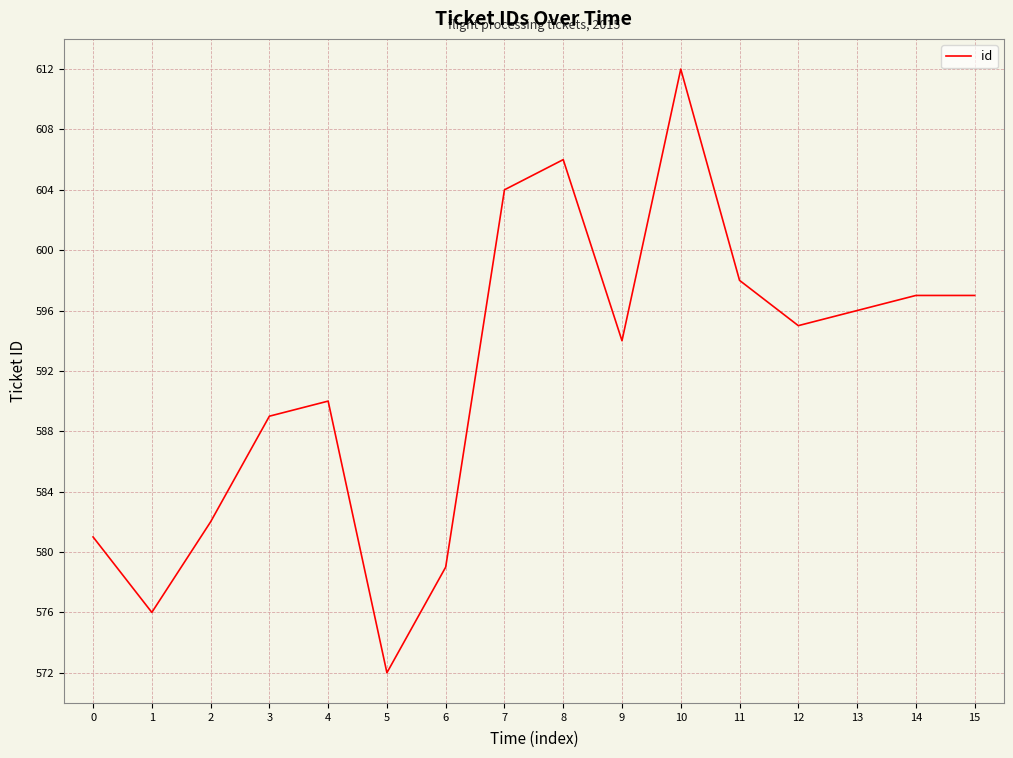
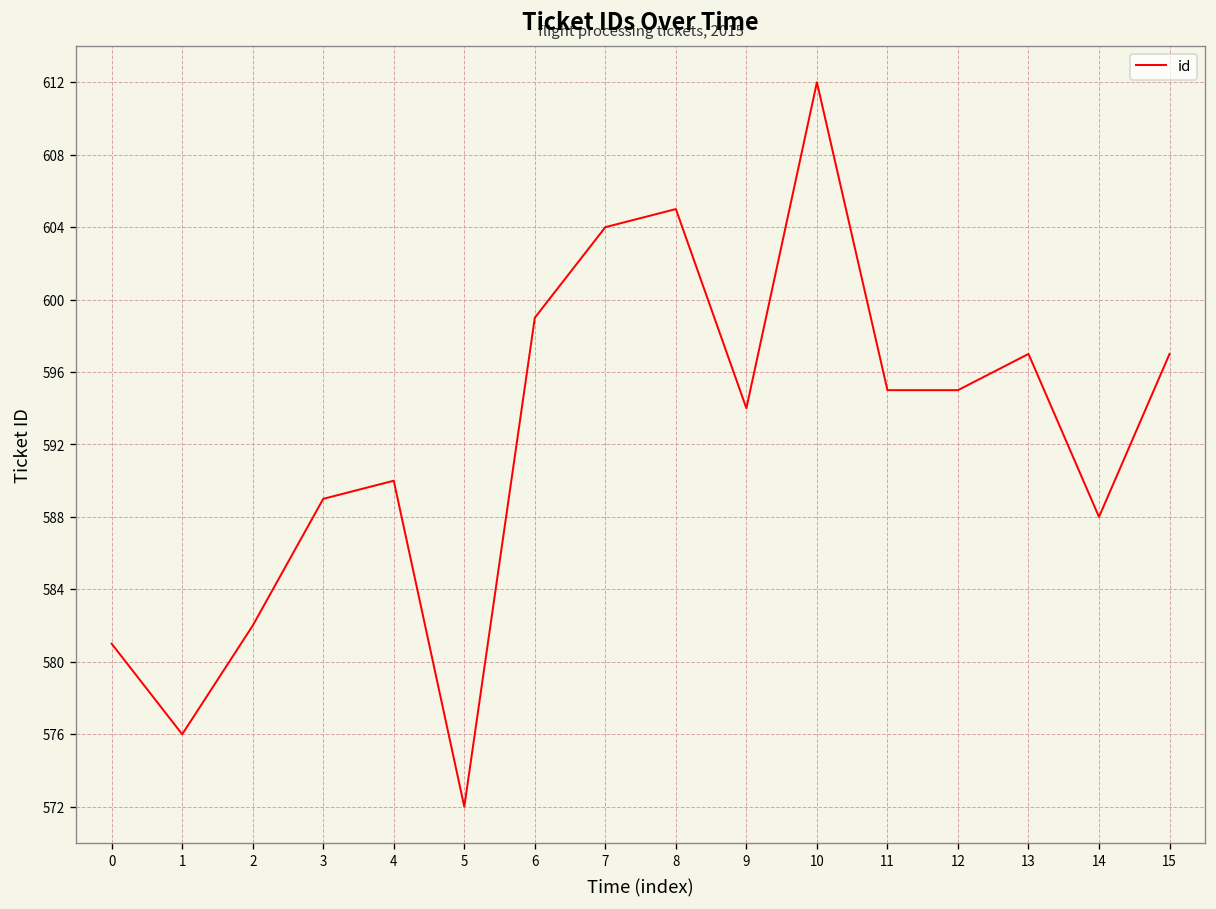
6: 579 -> 599
8: 606 -> 605
11: 598 -> 595
13: 596 -> 597
14: 597 -> 588
